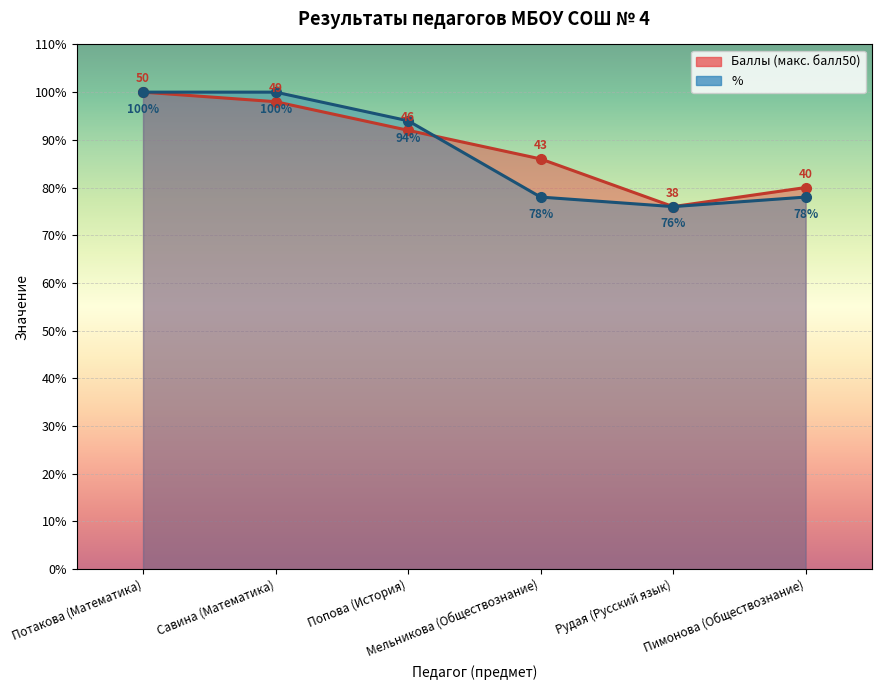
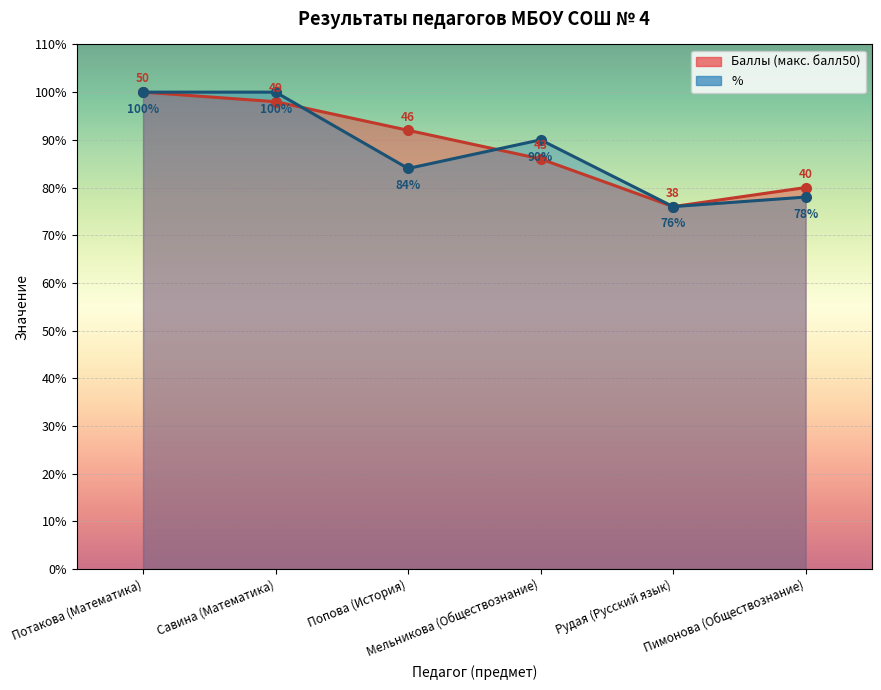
%, Попова (История): 94% -> 84%
%, Мельникова (Обществознание): 78% -> 90%
